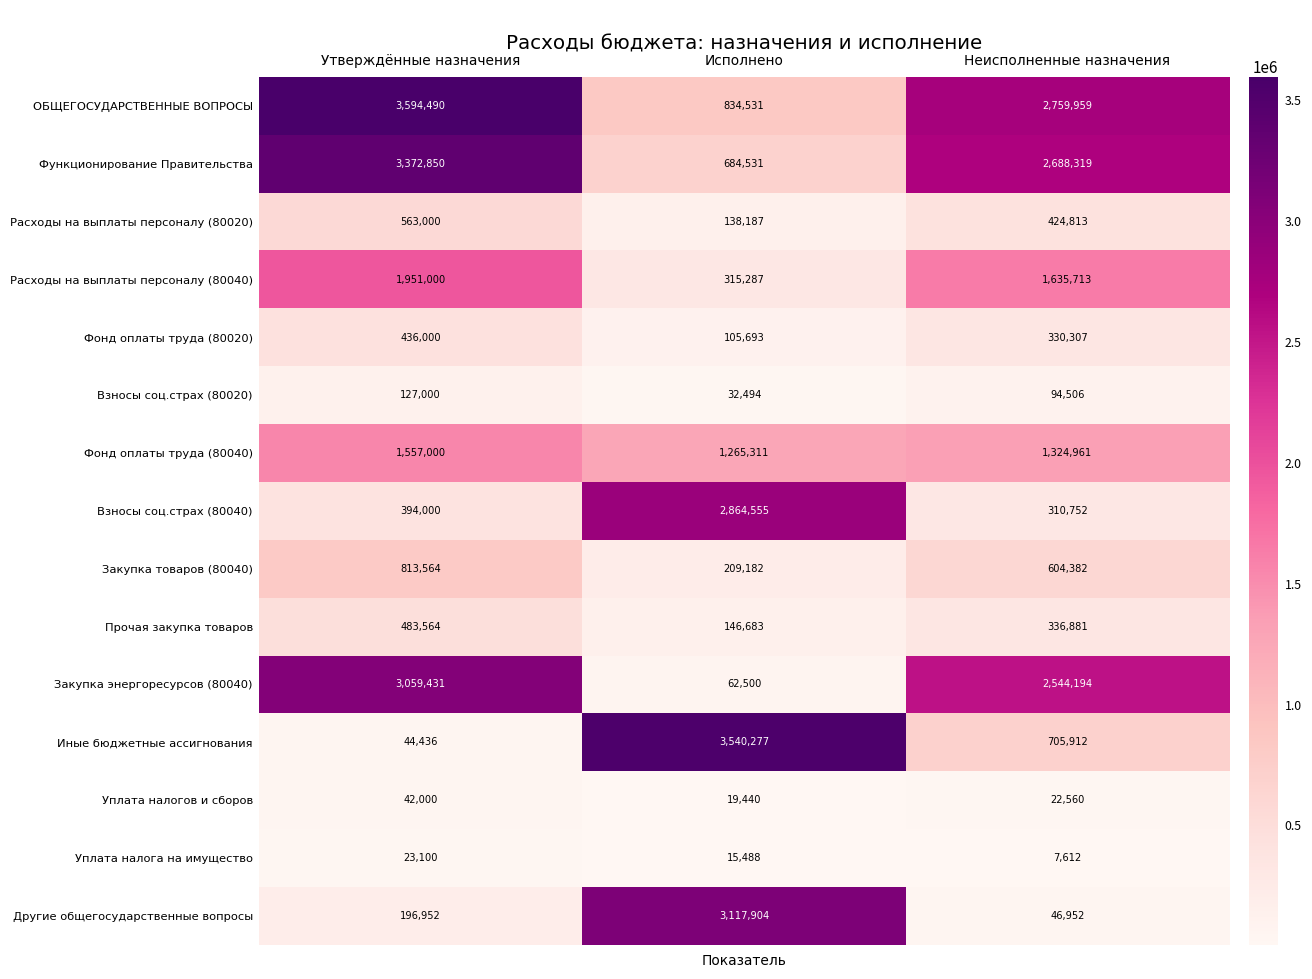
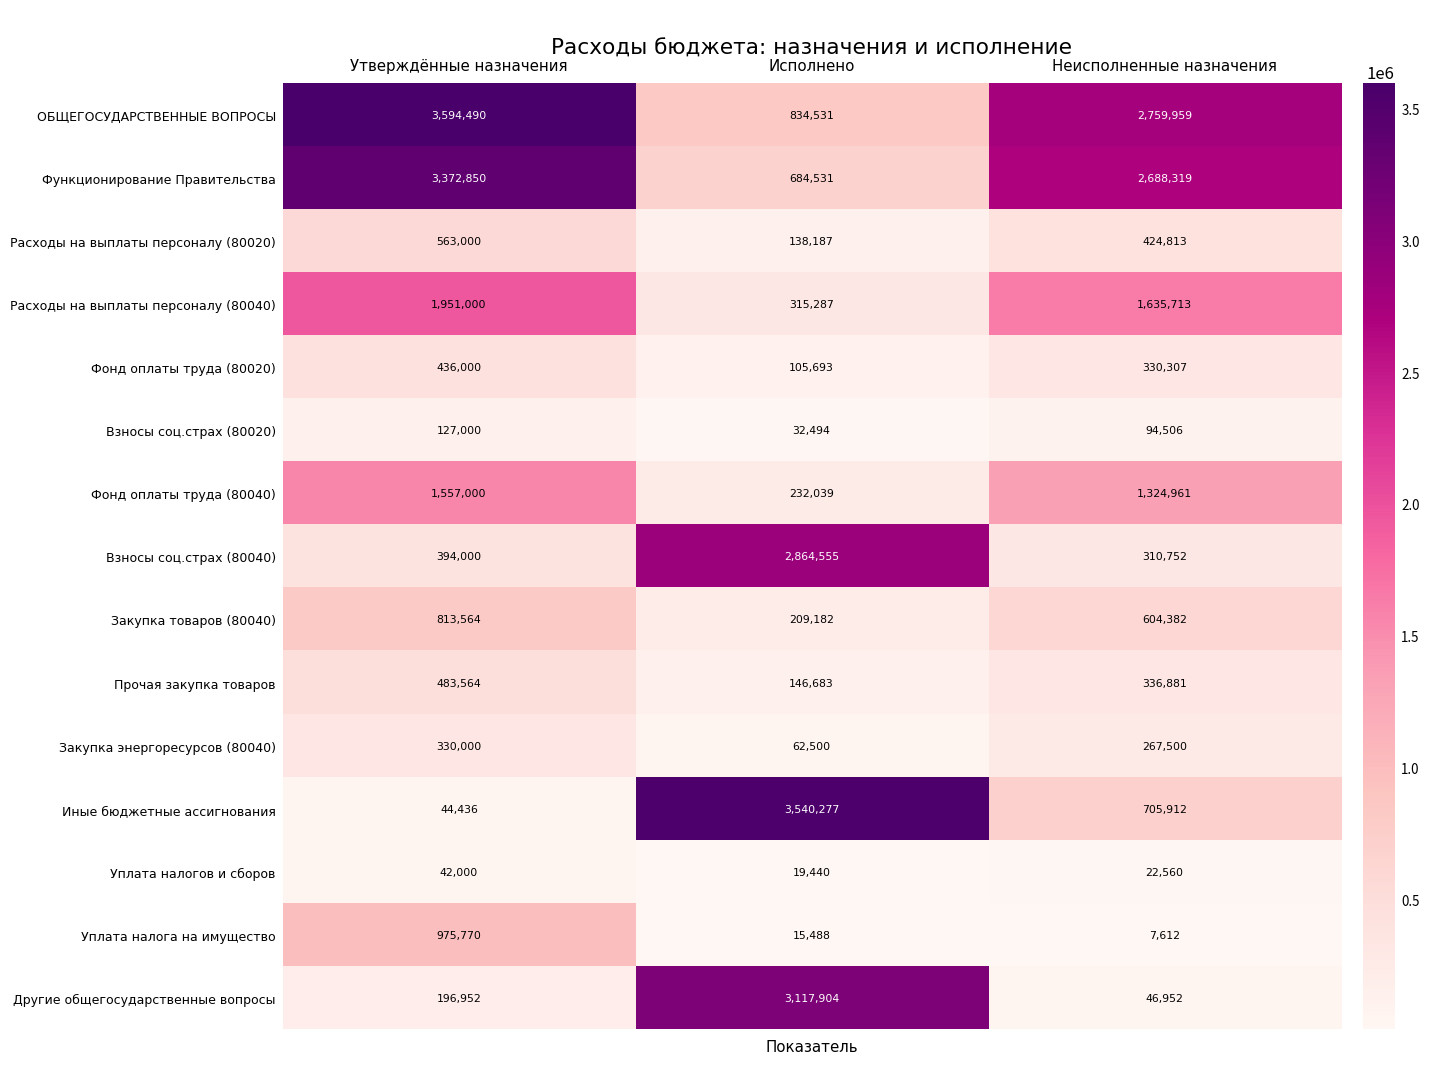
Фонд оплаты труда (80040), Исполнено: 1,265,311 -> 232,039
Закупка энергоресурсов (80040), Утверждённые назначения: 3,059,431 -> 330,000
Закупка энергоресурсов (80040), Неисполненные назначения: 2,544,194 -> 267,500
Уплата налога на имущество, Утверждённые назначения: 23,100 -> 975,770
